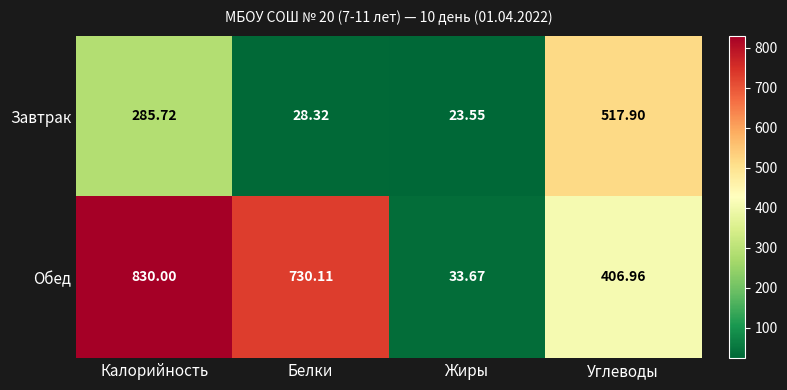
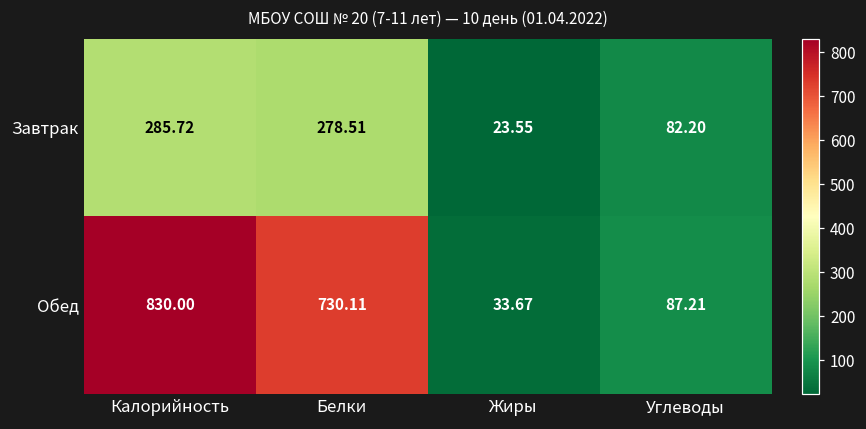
Завтрак, Белки: 28.32 -> 278.51
Завтрак, Углеводы: 517.90 -> 82.20
Обед, Углеводы: 406.96 -> 87.21
